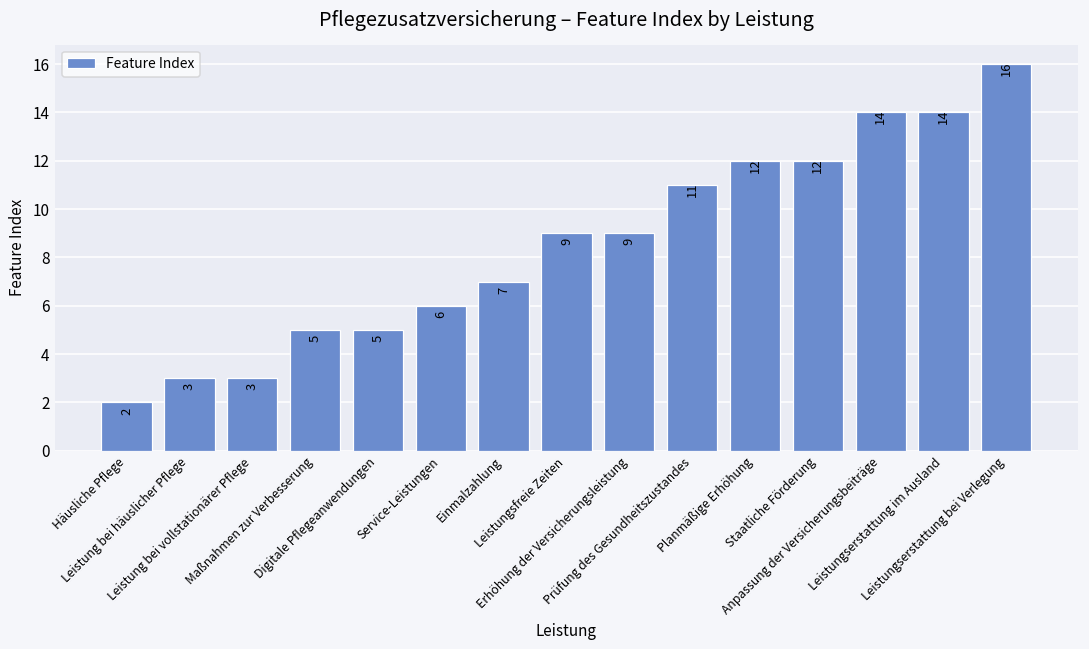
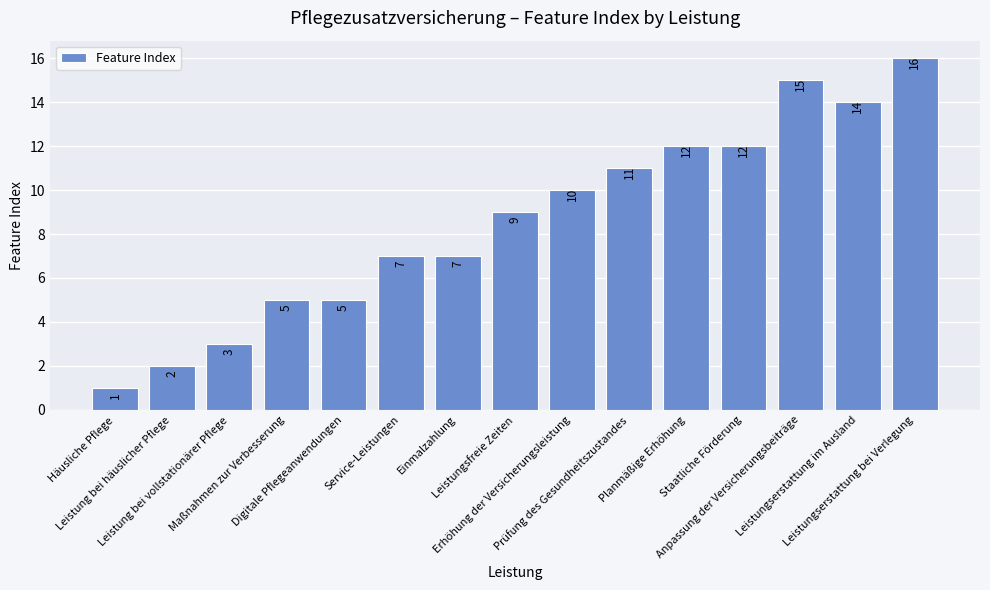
Häusliche Pflege: 2 -> 1
Leistung bei häuslicher Pflege: 3 -> 2
Service-Leistungen: 6 -> 7
Erhöhung der Versicherungsleistung: 9 -> 10
Anpassung der Versicherungsbeiträge: 14 -> 15
